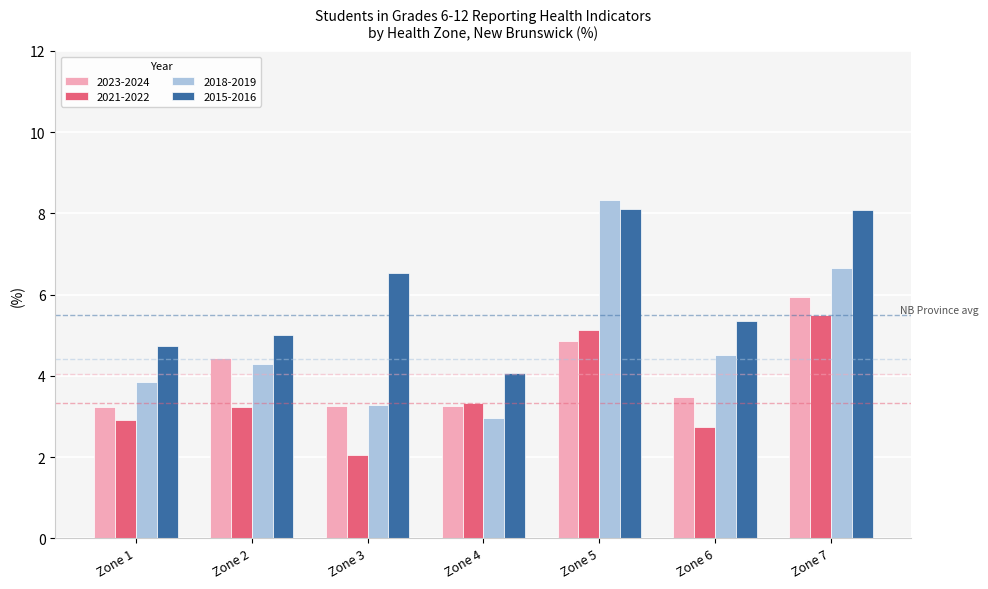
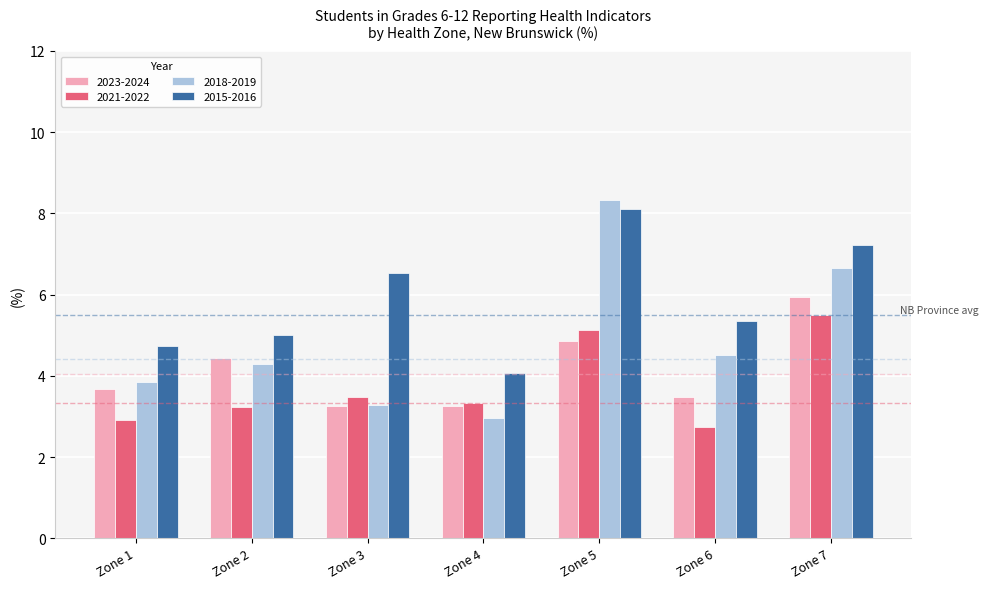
2023-2024, Zone 1: 3.2 -> 3.7
2021-2022, Zone 3: 2.1 -> 3.5
2015-2016, Zone 7: 8.1 -> 7.2
